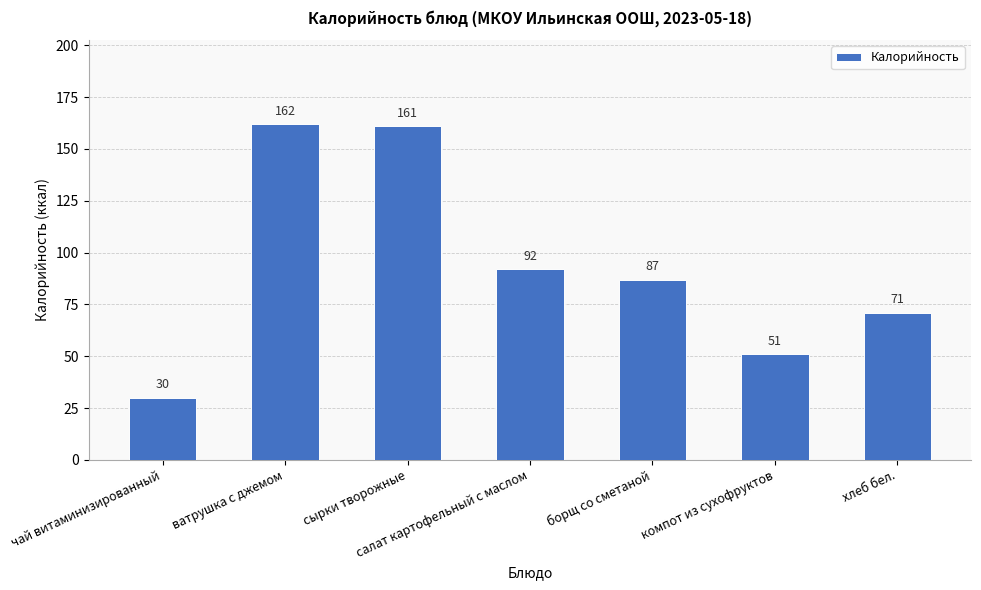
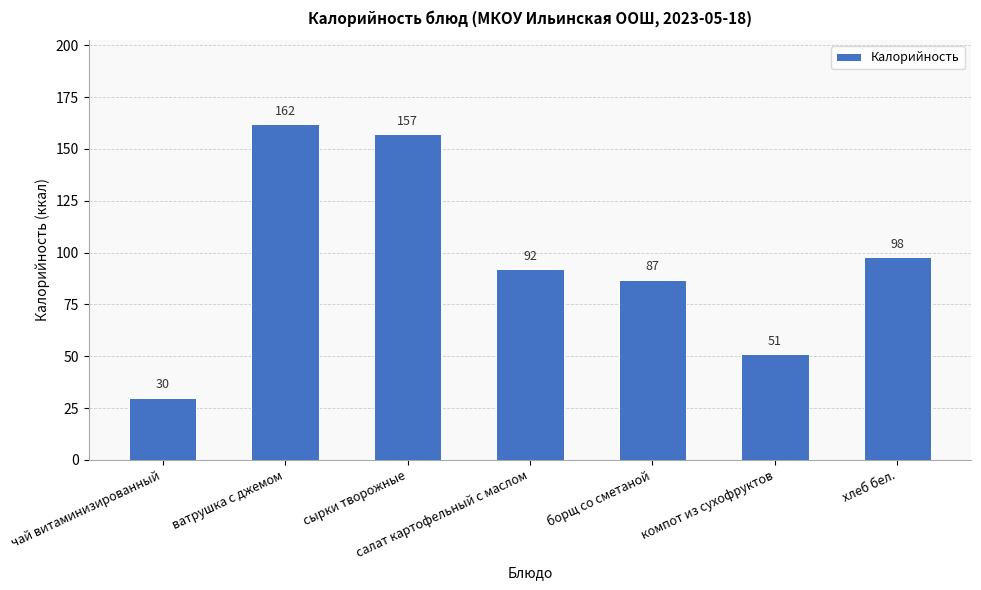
сырки творожные: 161 -> 157
хлеб бел.: 71 -> 98
